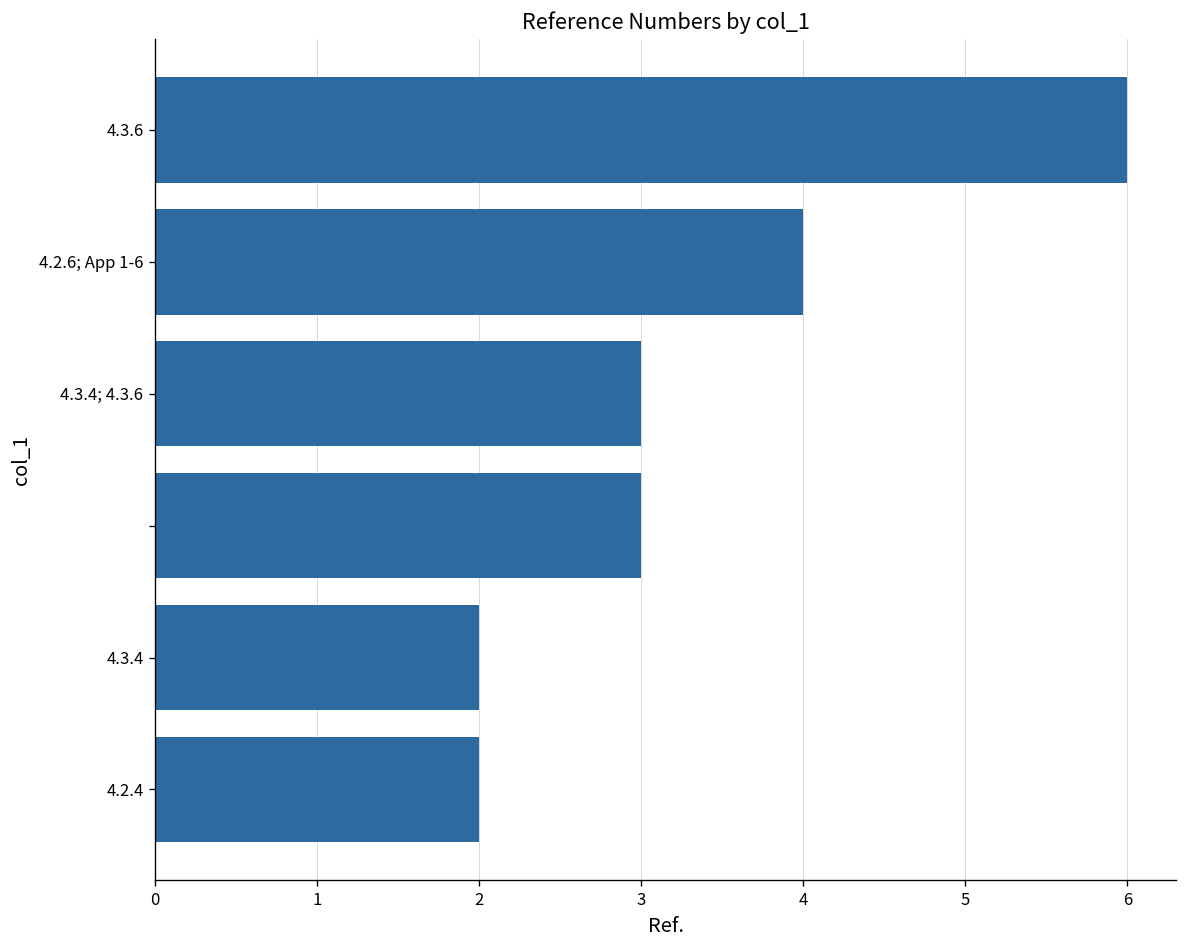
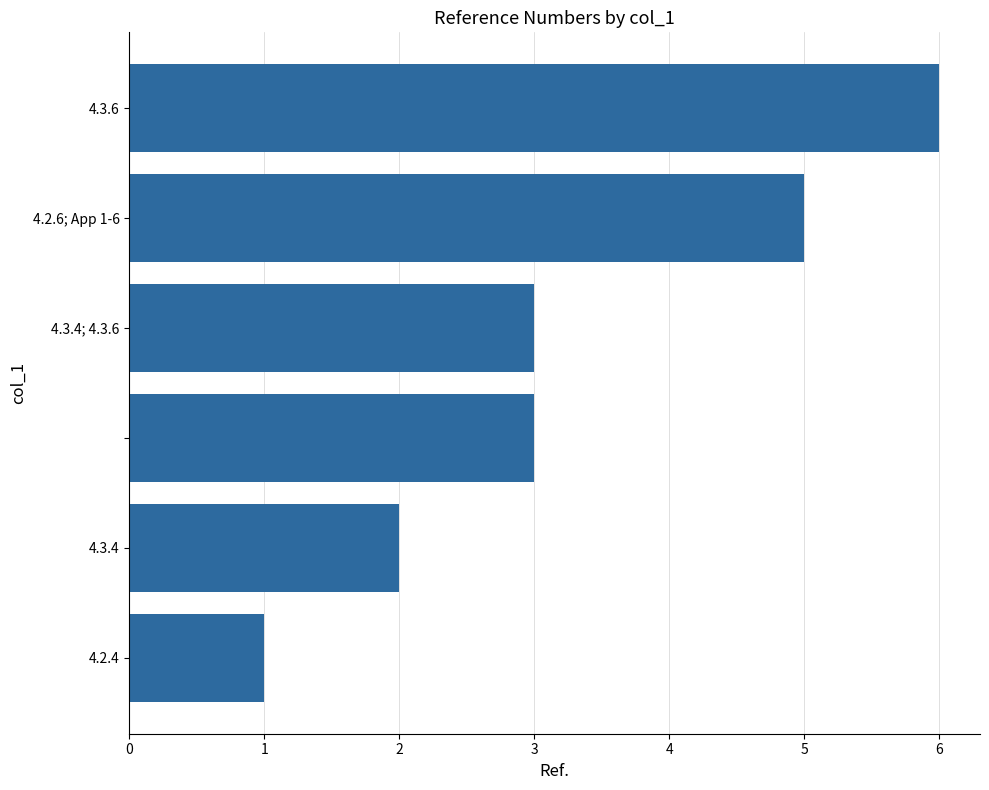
4.2.6; App 1-6: 4 -> 5
4.2.4: 2 -> 1
